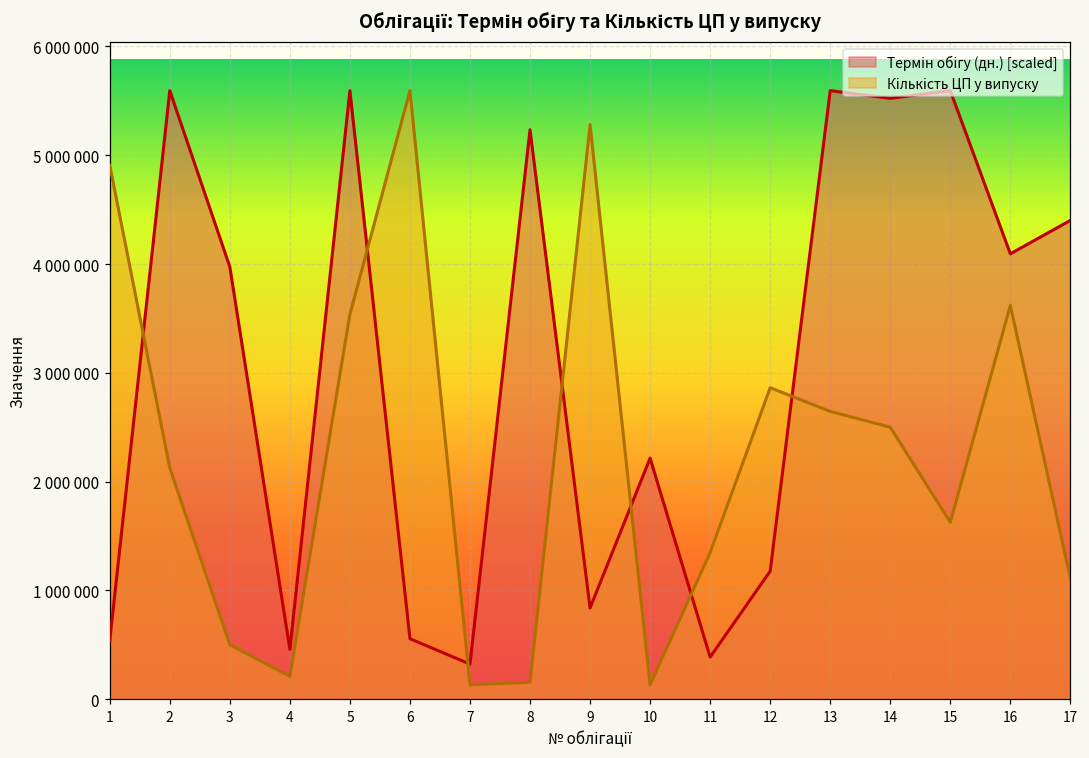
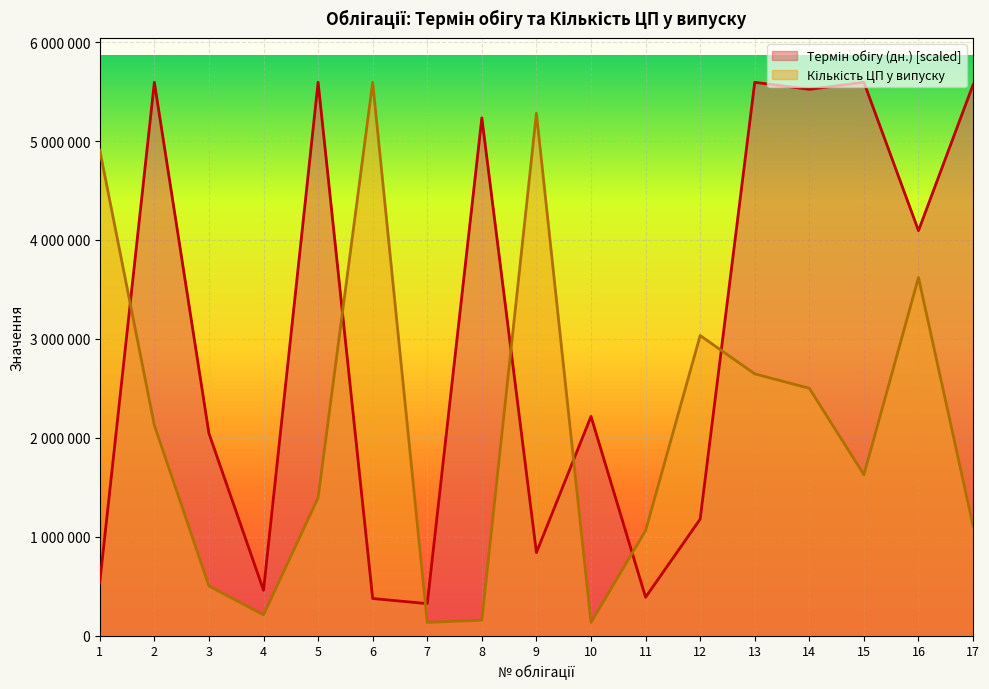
Термін обігу (дн.) [scaled], 3: 4000000 -> 2000000
Кількість ЦП у випуску, 5: 3500000 -> 1400000
Термін обігу (дн.) [scaled], 6: 600000 -> 400000
Кількість ЦП у випуску, 11: 1300000 -> 1100000
Кількість ЦП у випуску, 12: 2900000 -> 3000000
Термін обігу (дн.) [scaled], 17: 4400000 -> 5600000
